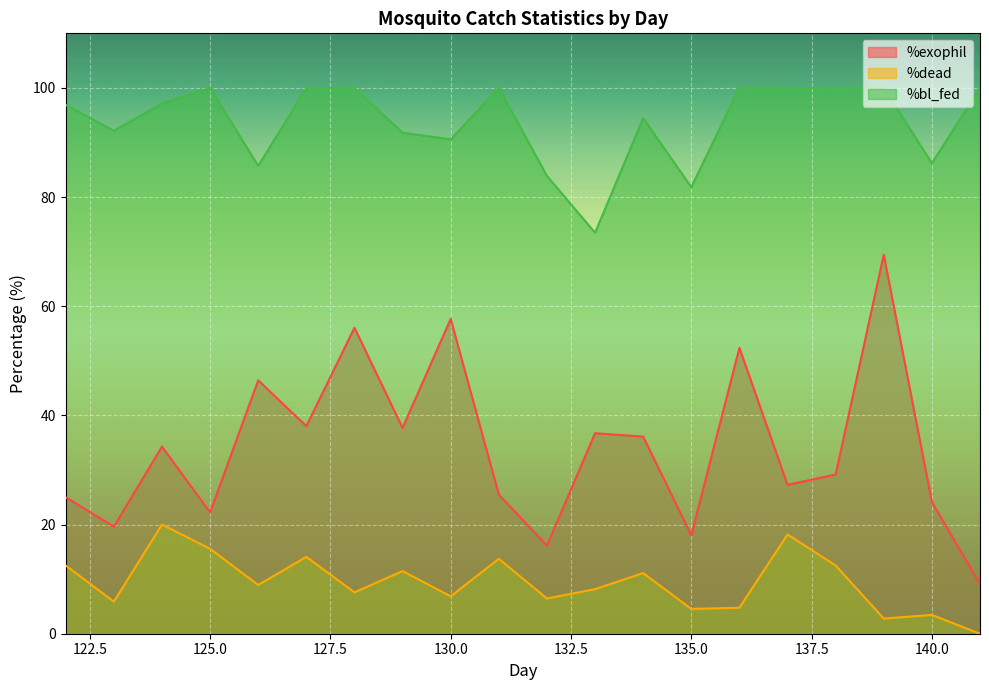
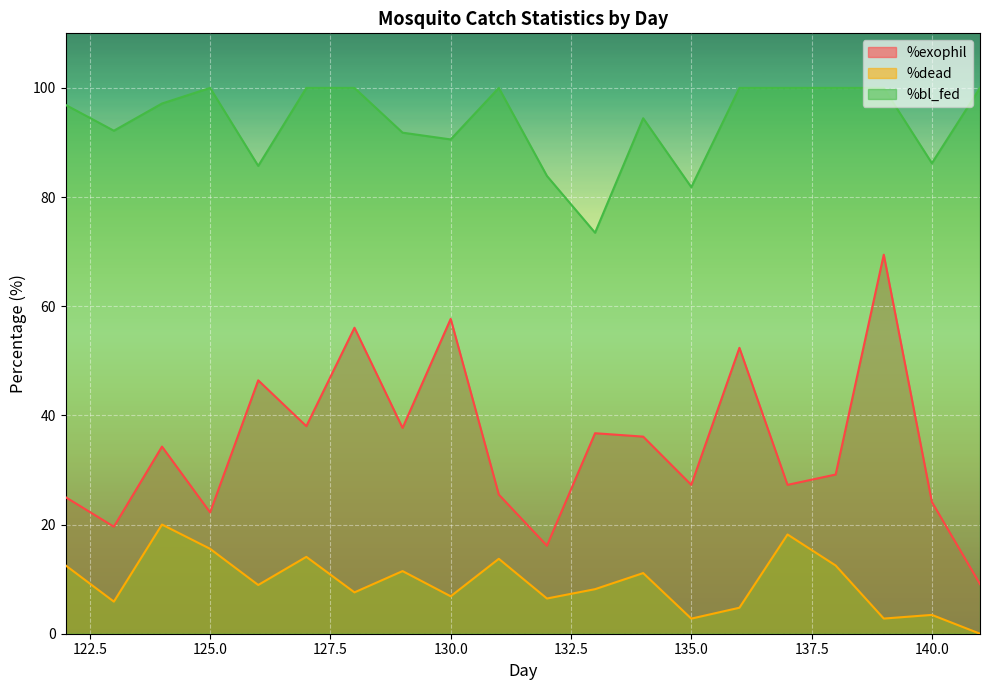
%exophil, 135.0: 18 -> 27
%dead, 135.0: 5 -> 3
